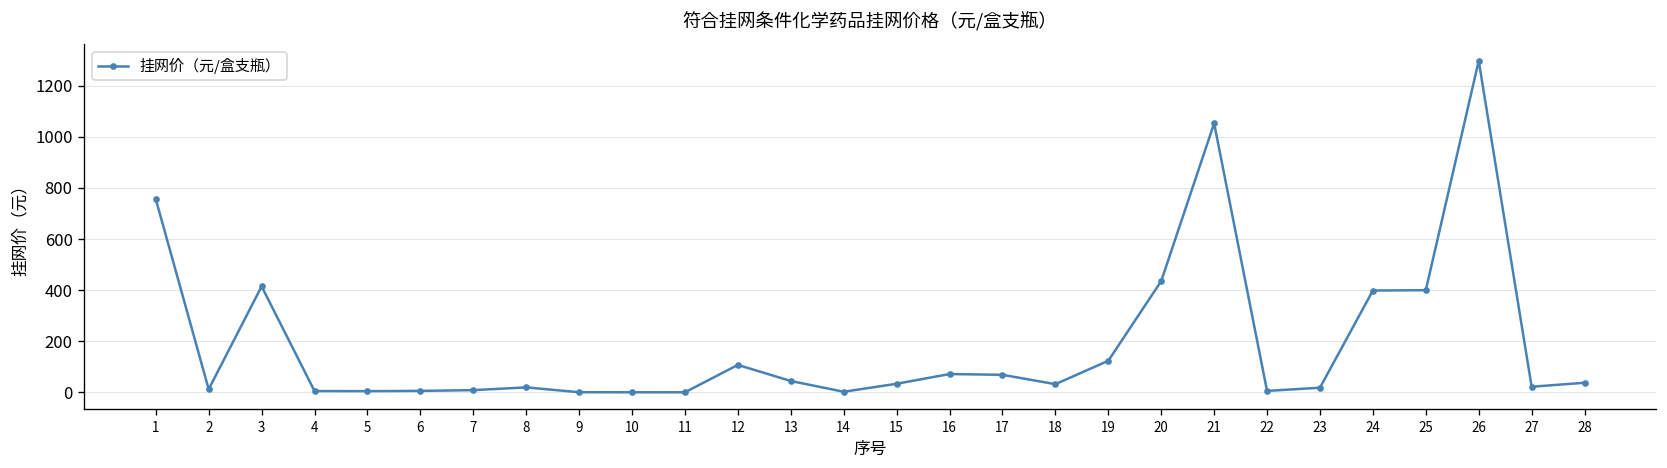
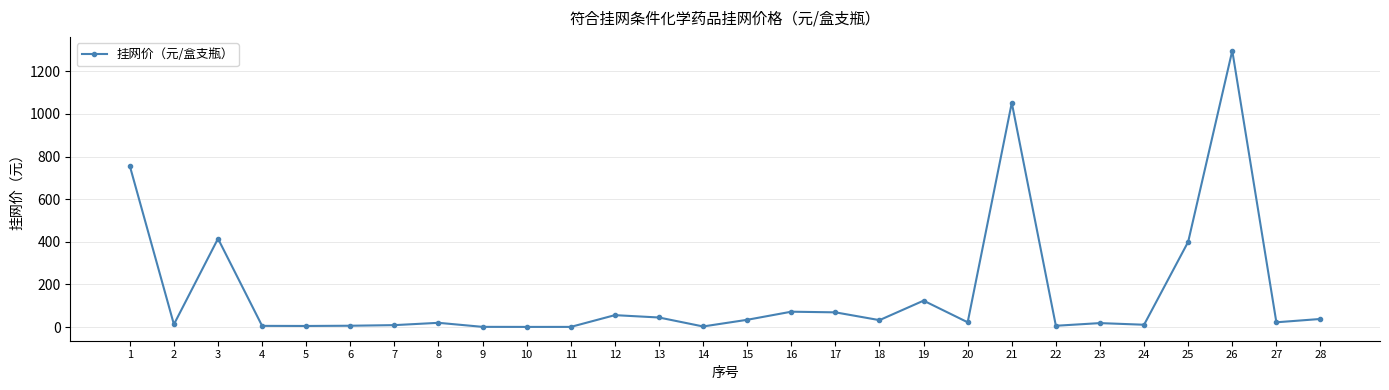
12: 110 -> 60
20: 440 -> 20
24: 400 -> 10
